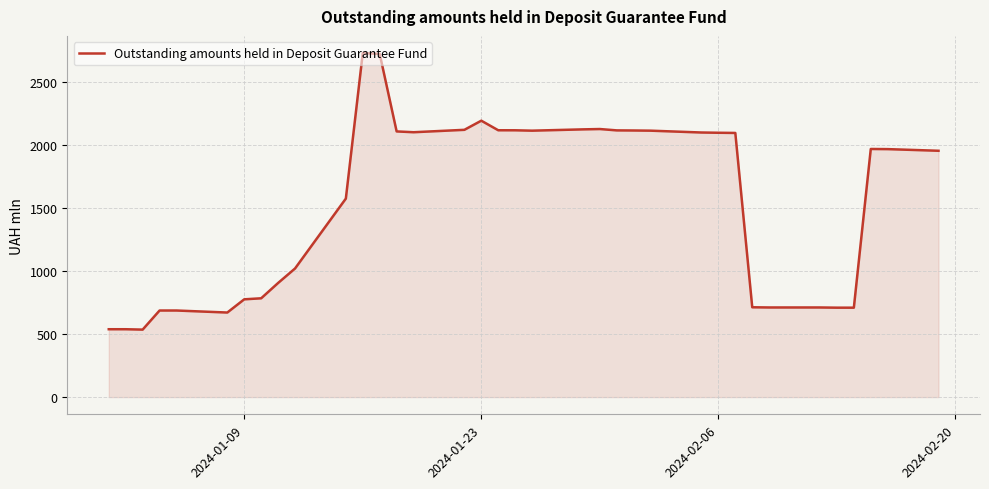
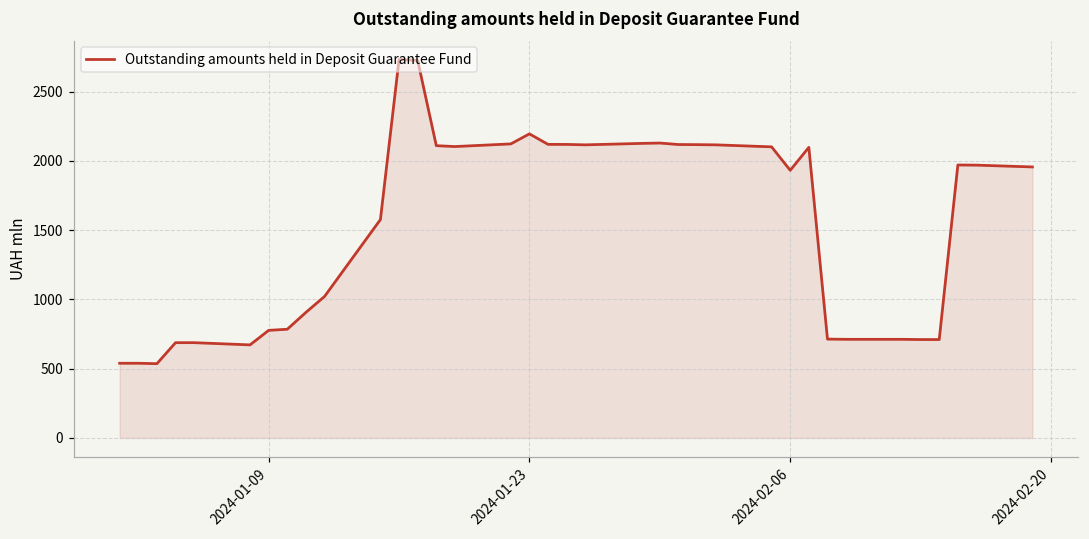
2024-02-06: 2100 -> 1930
